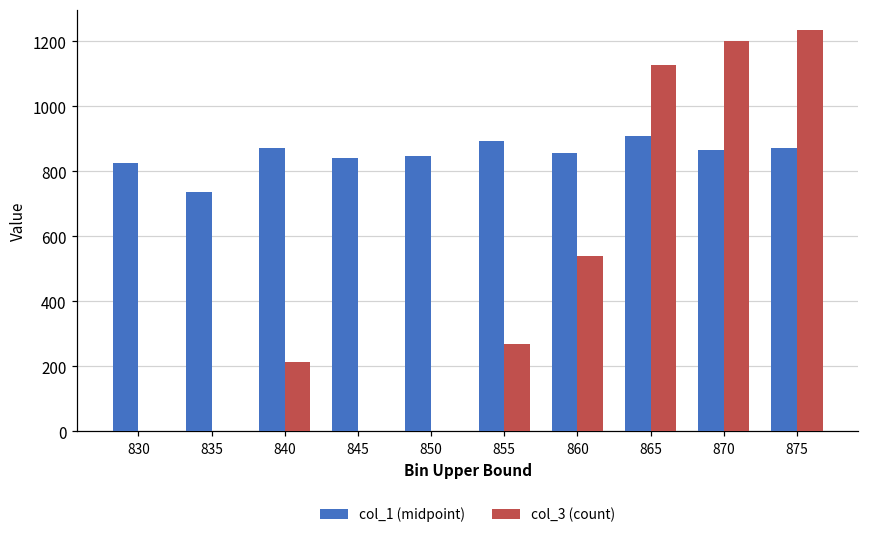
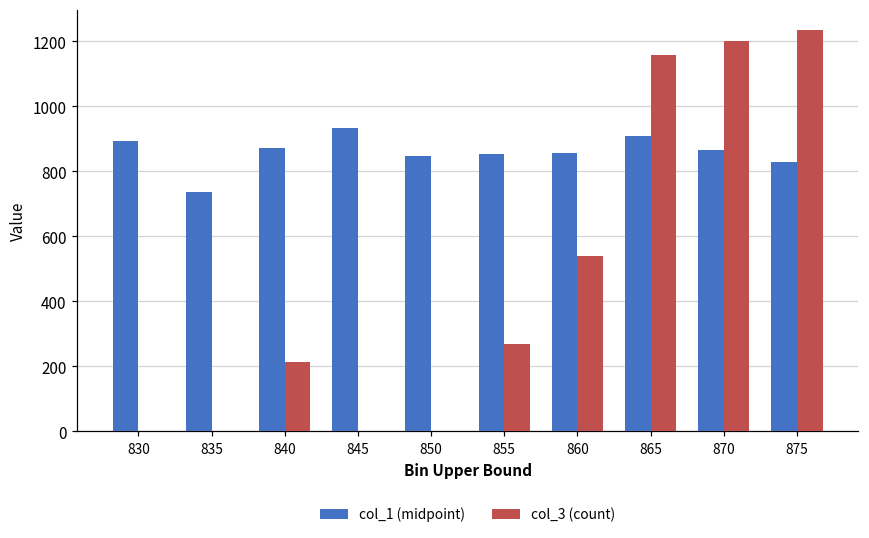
col_1 (midpoint), 830: 830 -> 890
col_1 (midpoint), 845: 840 -> 930
col_1 (midpoint), 855: 890 -> 850
col_3 (count), 865: 1130 -> 1160
col_1 (midpoint), 875: 870 -> 830
